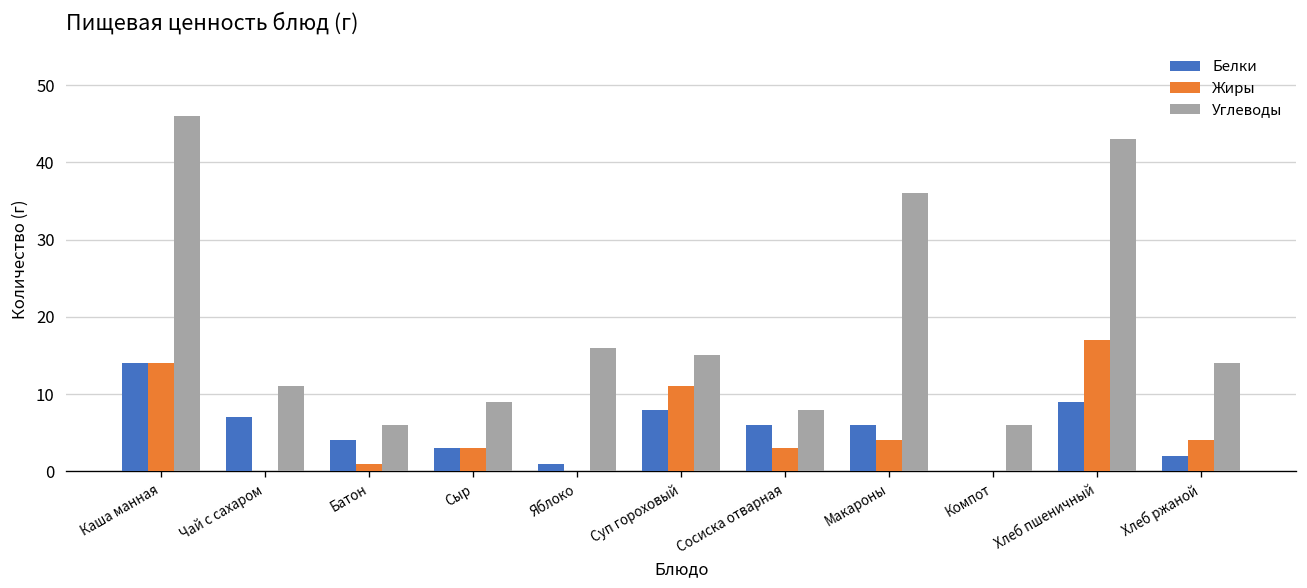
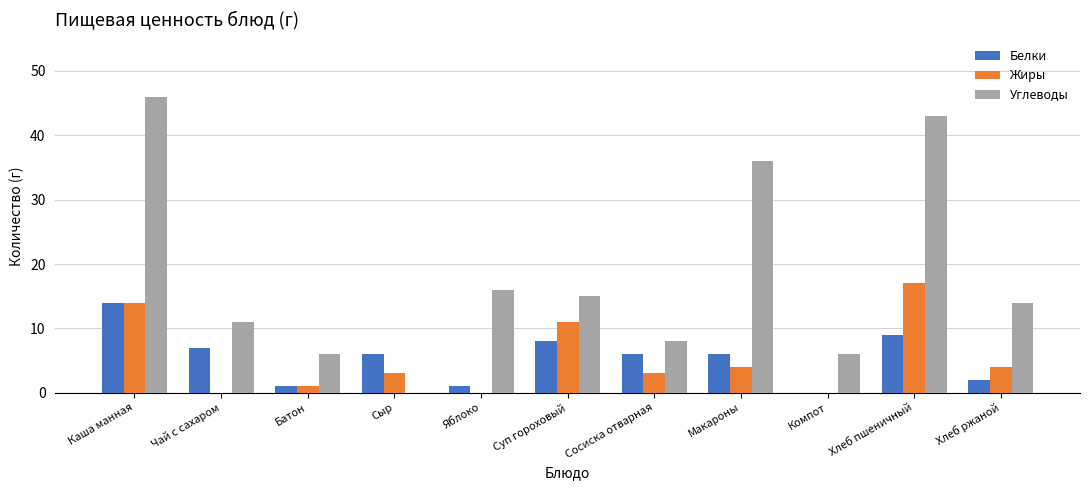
Белки, Батон: 4 -> 1
Белки, Сыр: 3 -> 6
Углеводы, Сыр: 9 -> 0
